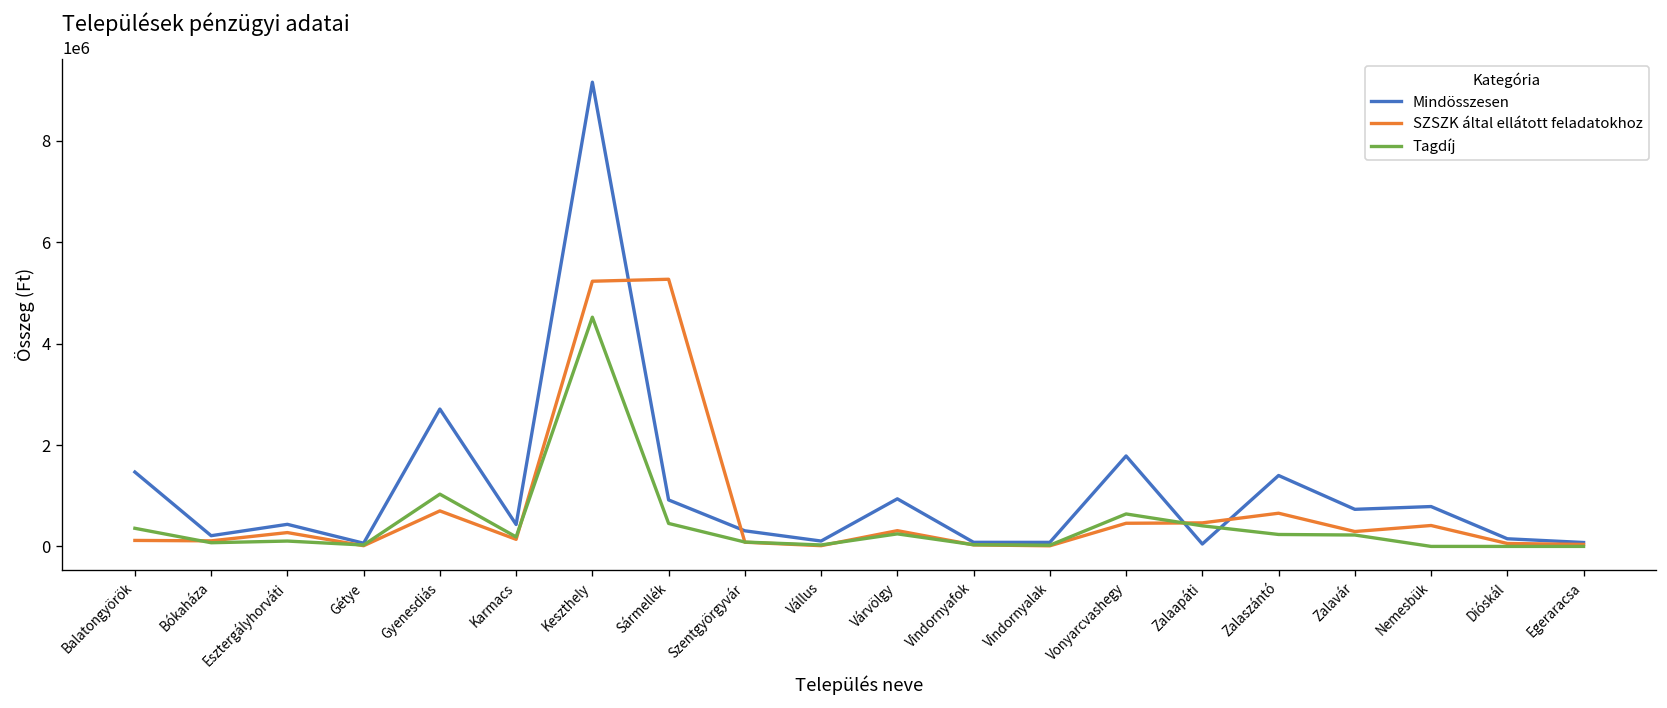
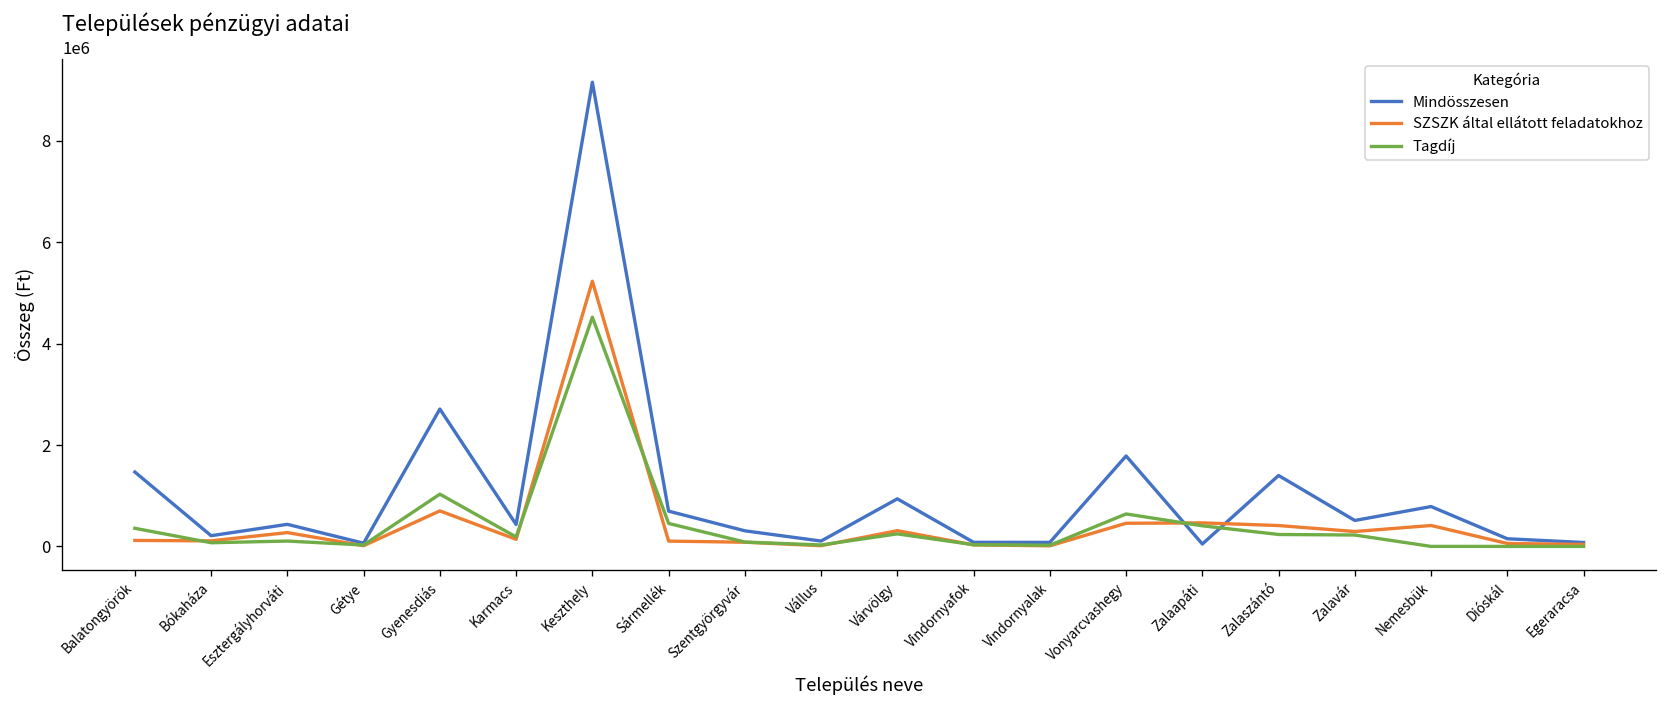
Mindösszesen, Sármellék: 900000 -> 700000
SZSZK által ellátott feladatokhoz, Sármellék: 5300000 -> 100000
SZSZK által ellátott feladatokhoz, Zalaszántó: 700000 -> 400000
Mindösszesen, Zalavár: 700000 -> 500000
